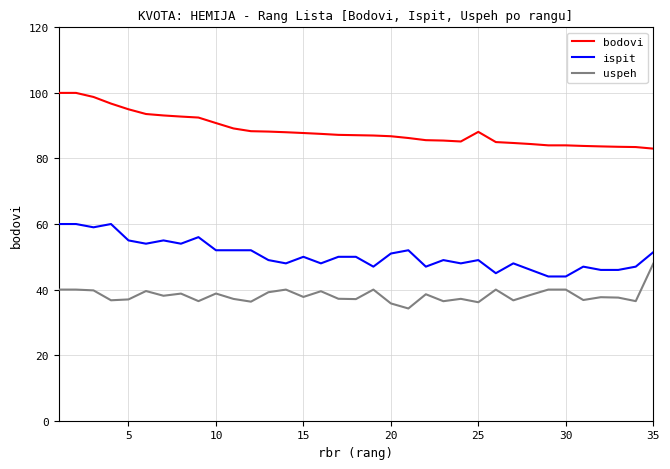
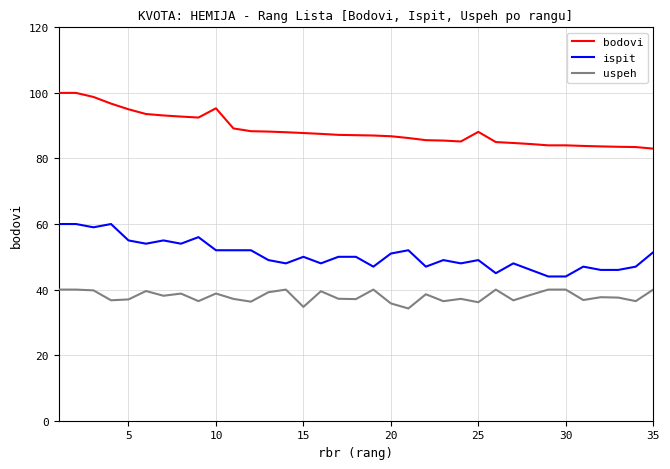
bodovi, 10: 91 -> 95
uspeh, 15: 38 -> 35
uspeh, 35: 48 -> 40
